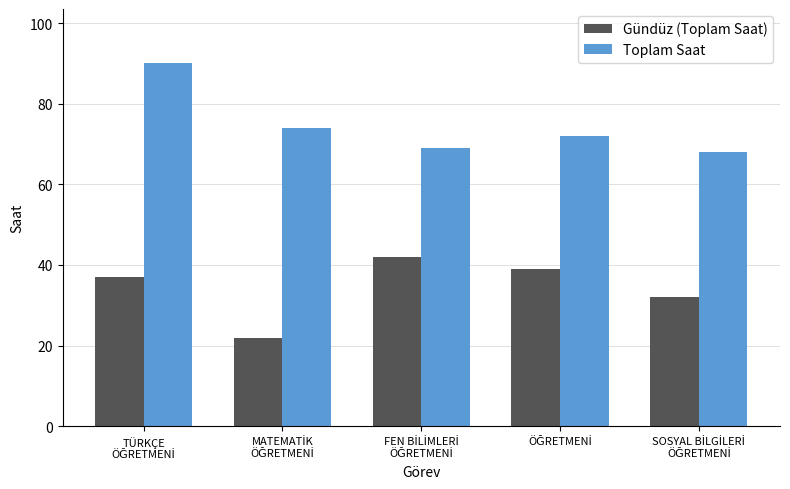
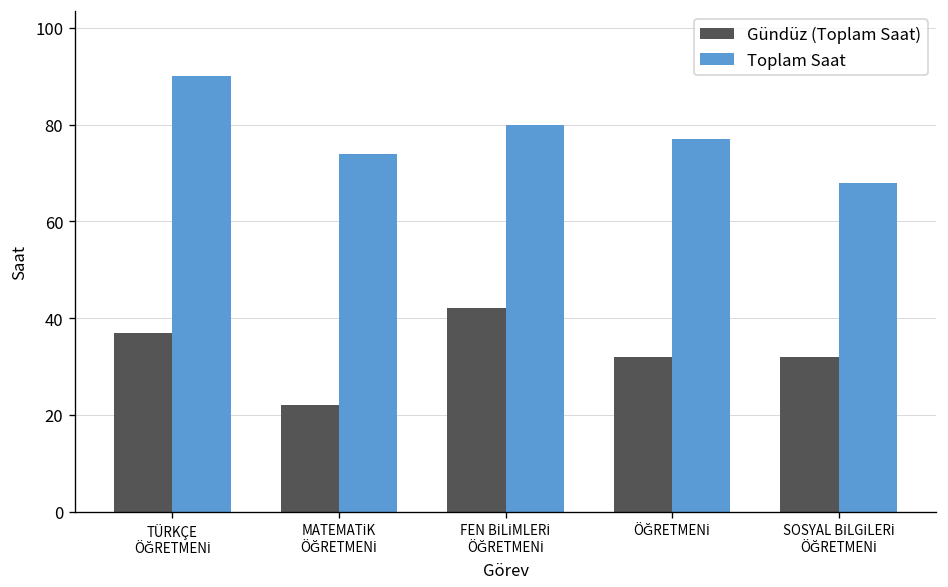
Toplam Saat, FEN BİLİMLERİ ÖĞRETMENİ: 69 -> 80
Gündüz (Toplam Saat), ÖĞRETMENİ: 39 -> 32
Toplam Saat, ÖĞRETMENİ: 72 -> 77
